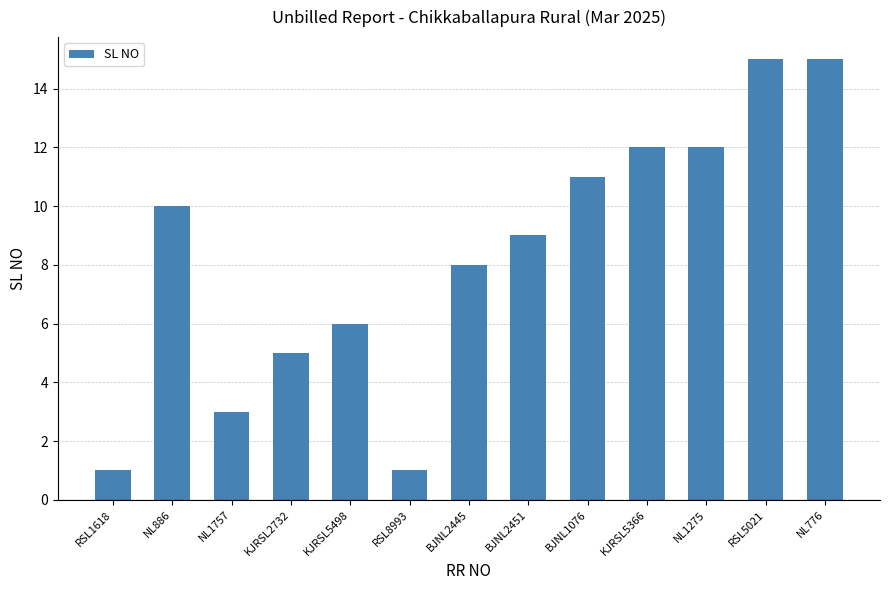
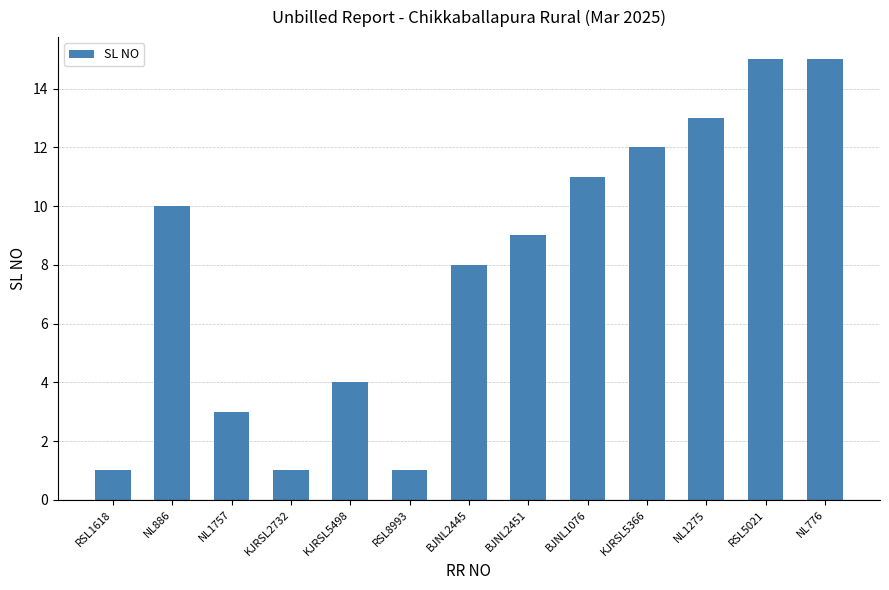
KJRSL2732: 5 -> 1
KJRSL5498: 6 -> 4
NL1275: 12 -> 13
